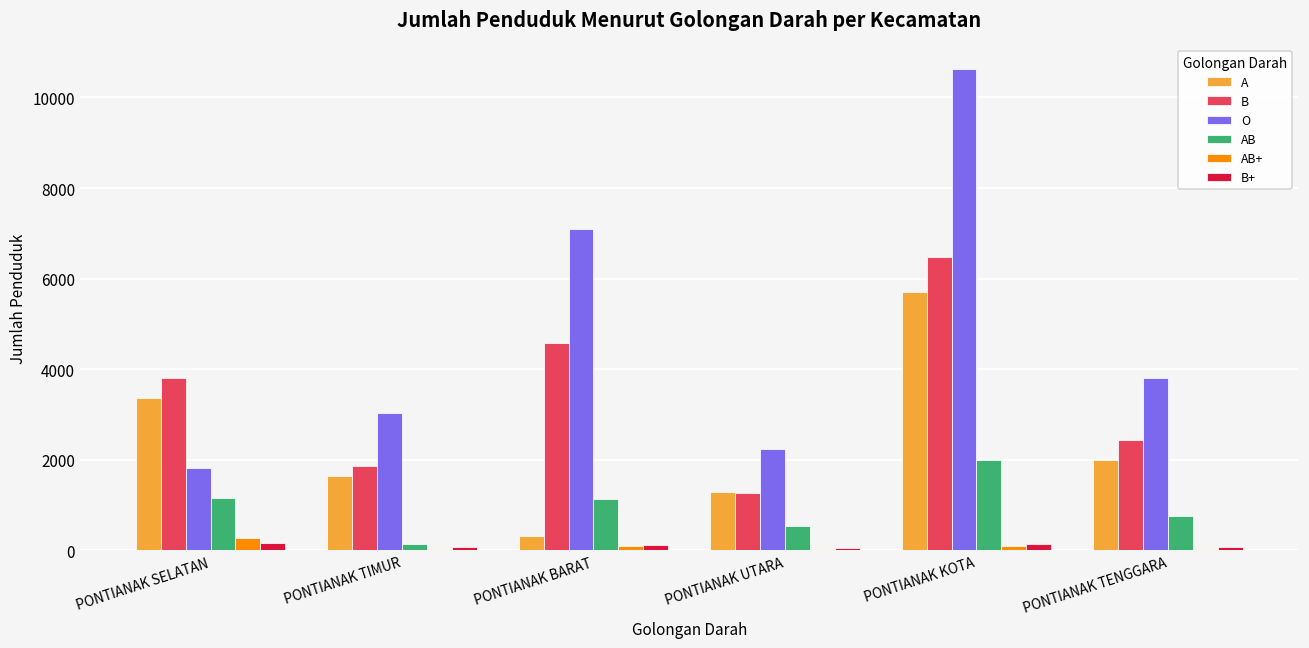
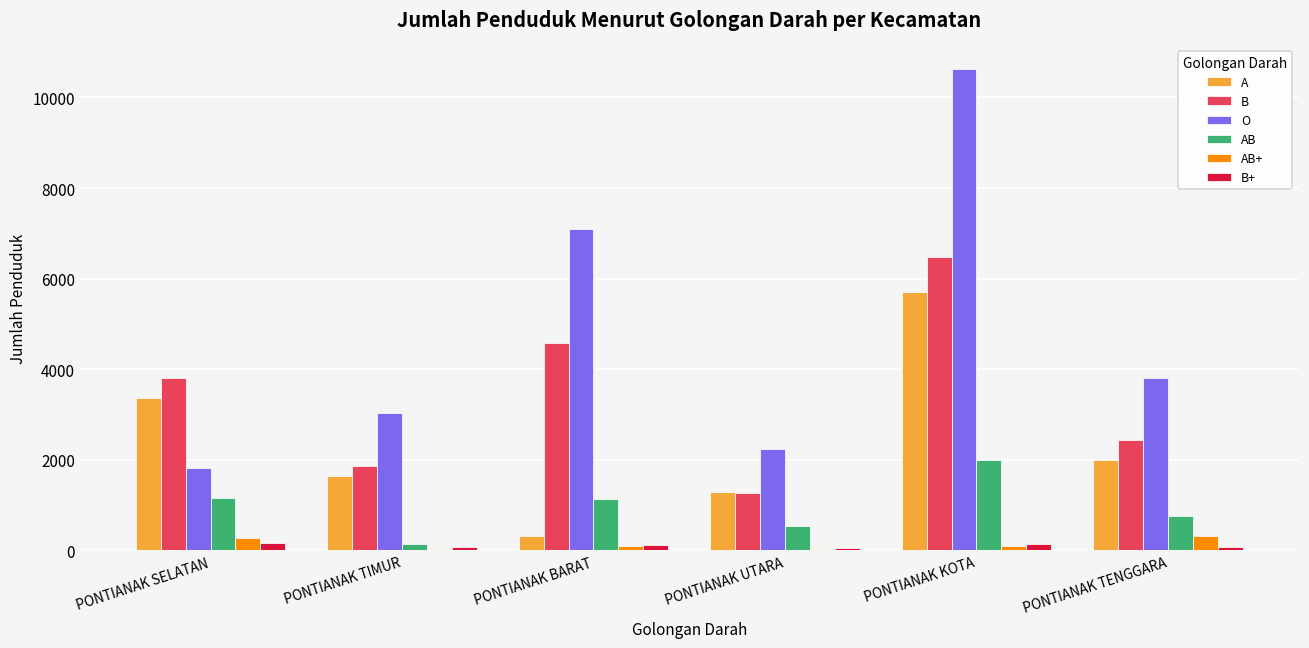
AB+, PONTIANAK TENGGARA: 0 -> 300
